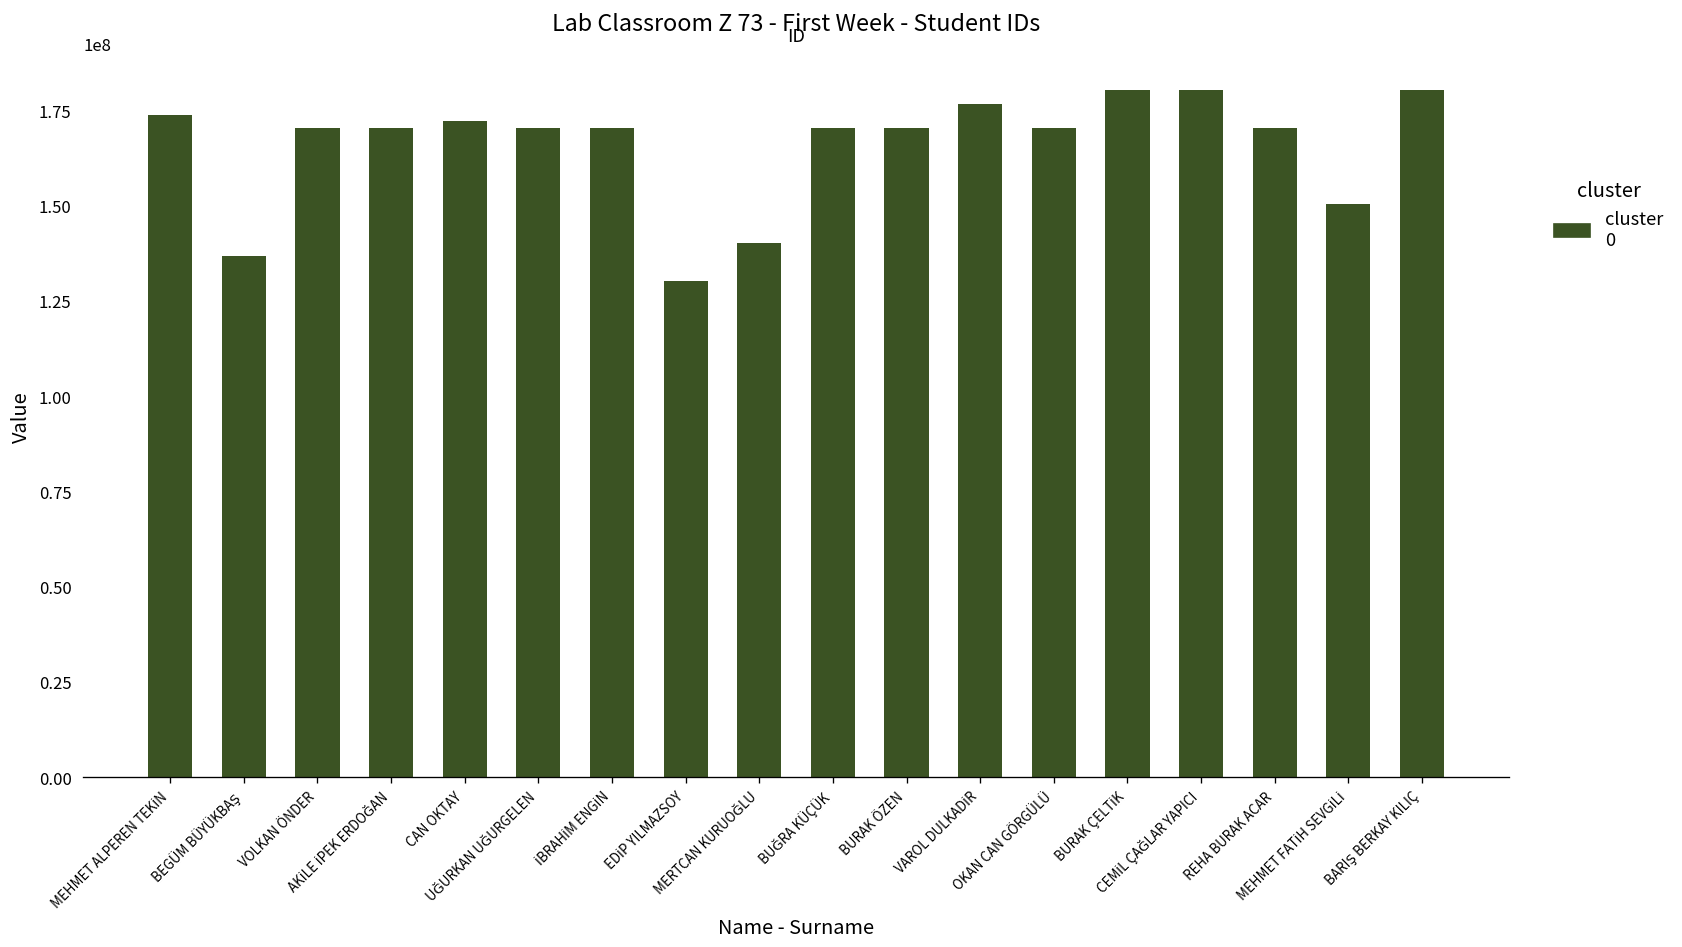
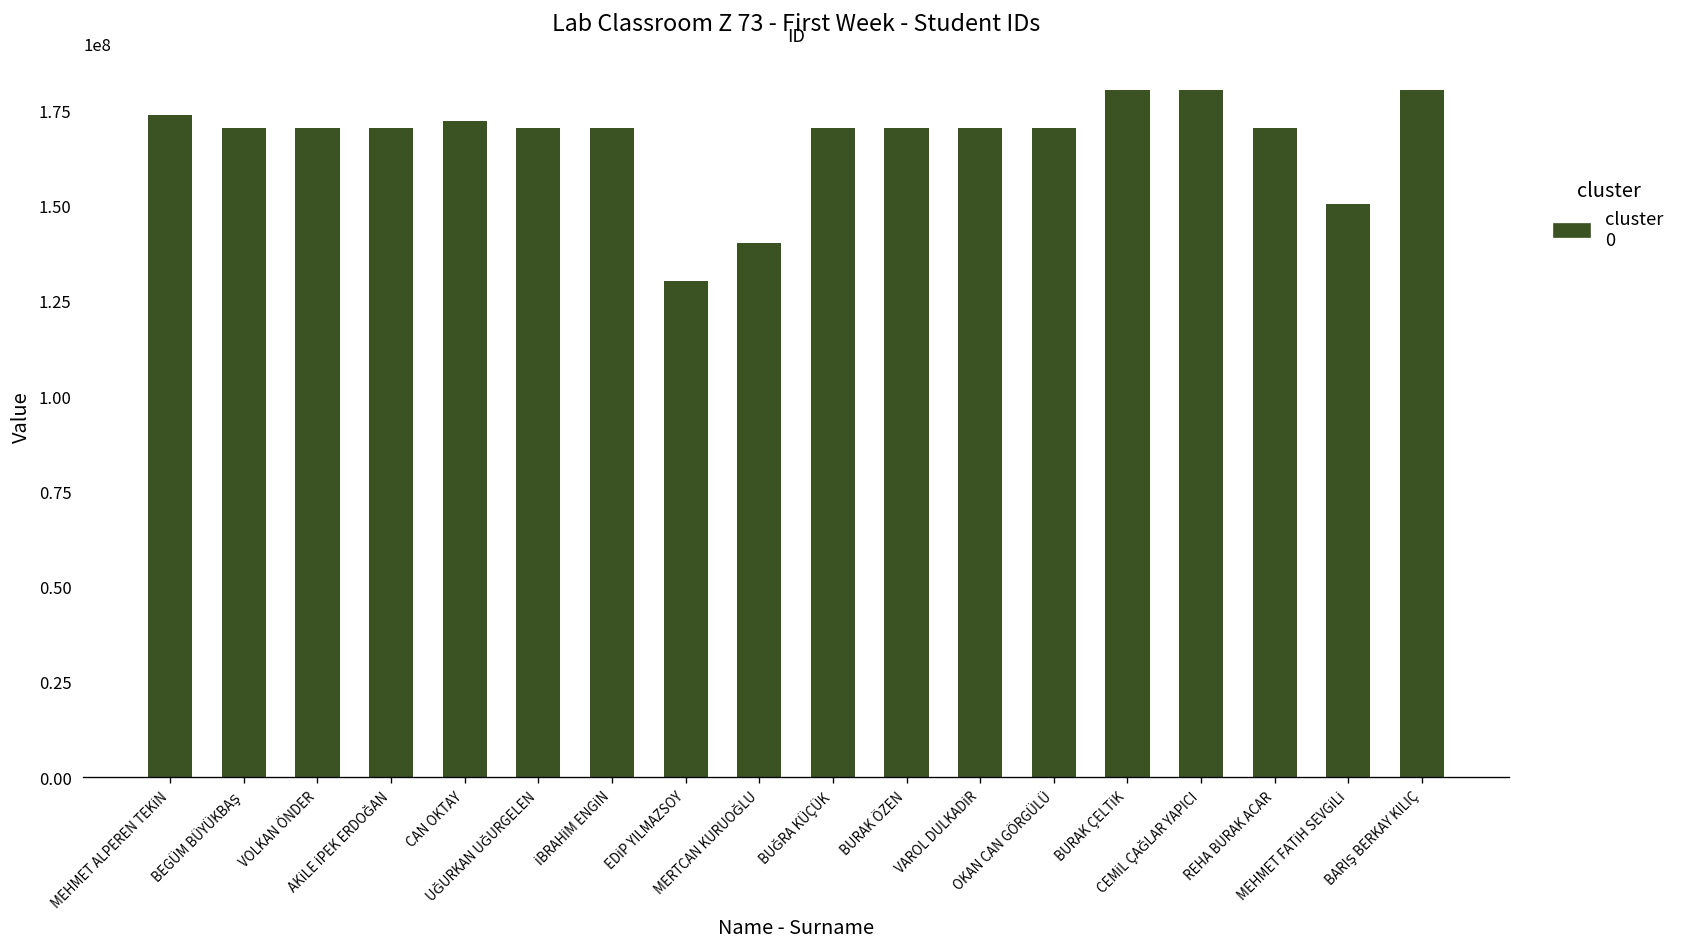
BEGÜM BÜYÜKBAŞ: 137000000 -> 170000000
VAROL DULKADİR: 177000000 -> 170000000
